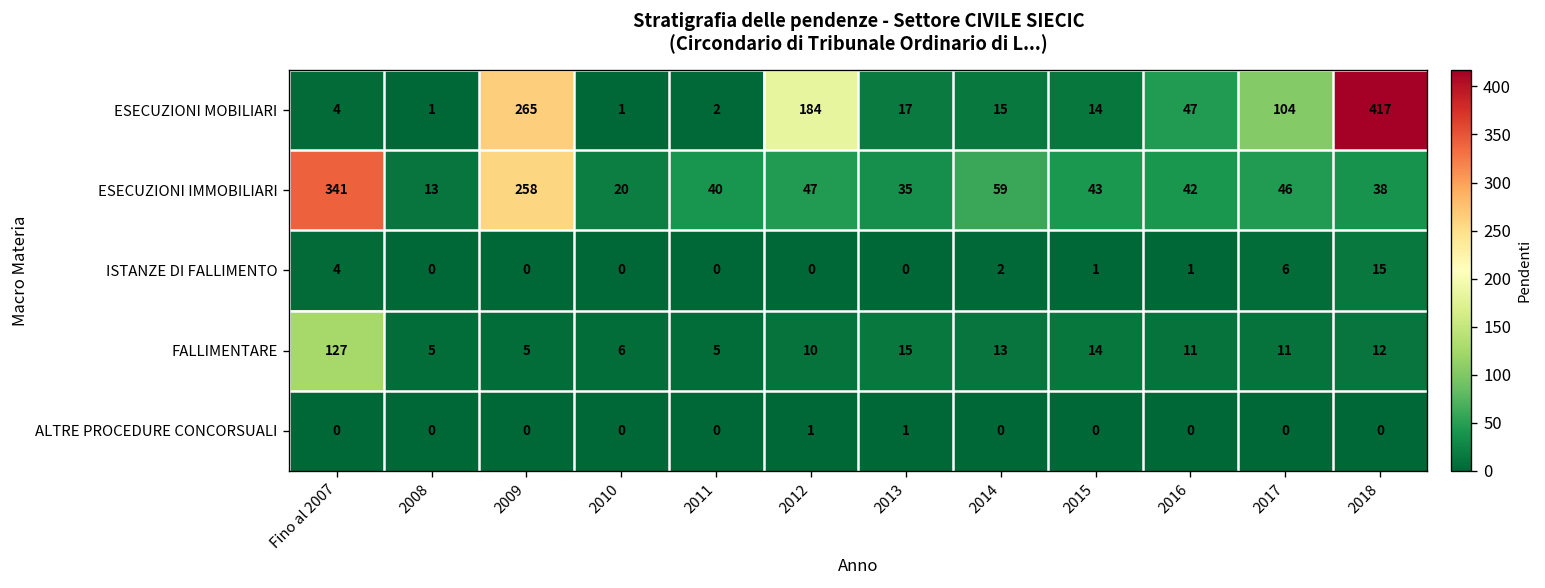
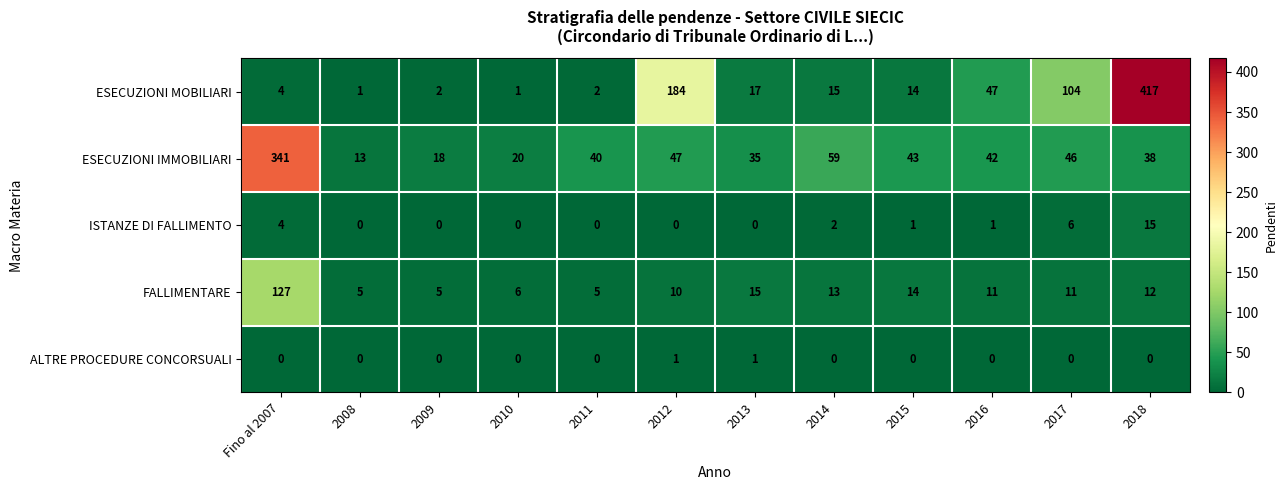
ESECUZIONI MOBILIARI, 2009: 265 -> 2
ESECUZIONI IMMOBILIARI, 2009: 258 -> 18
